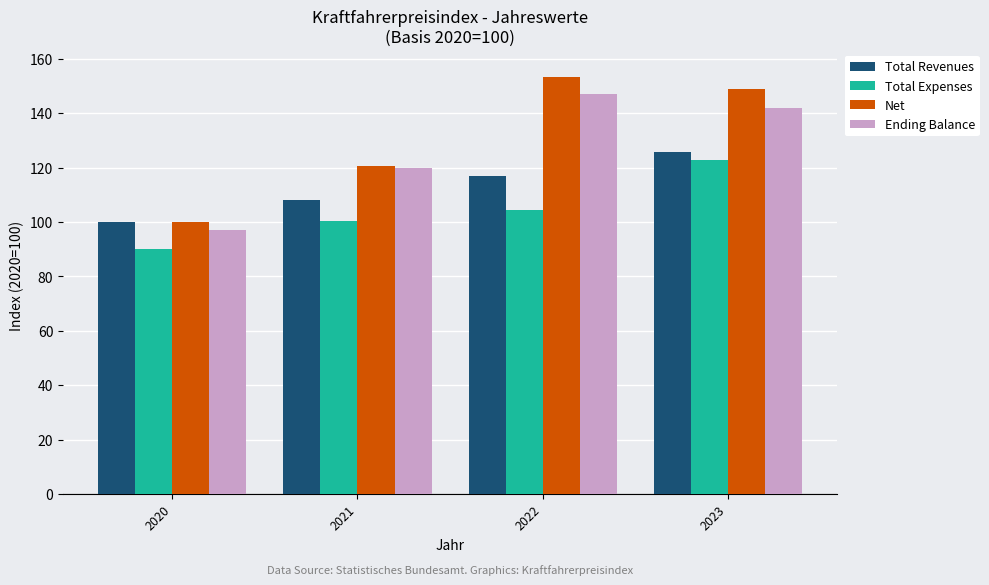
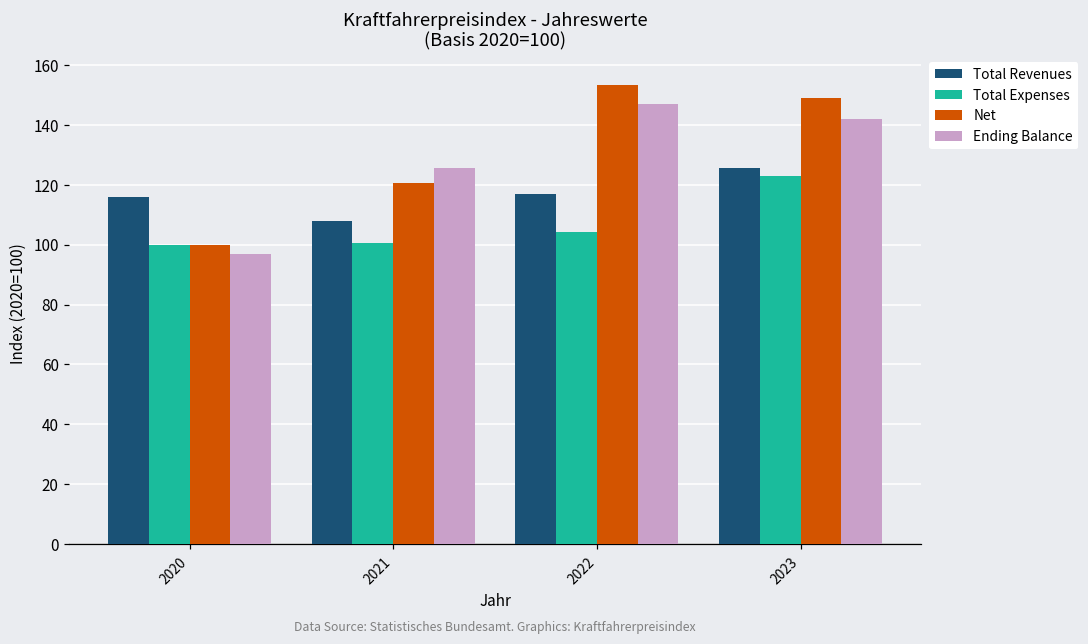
Total Revenues, 2020: 100 -> 116
Total Expenses, 2020: 90 -> 100
Ending Balance, 2021: 120 -> 126
